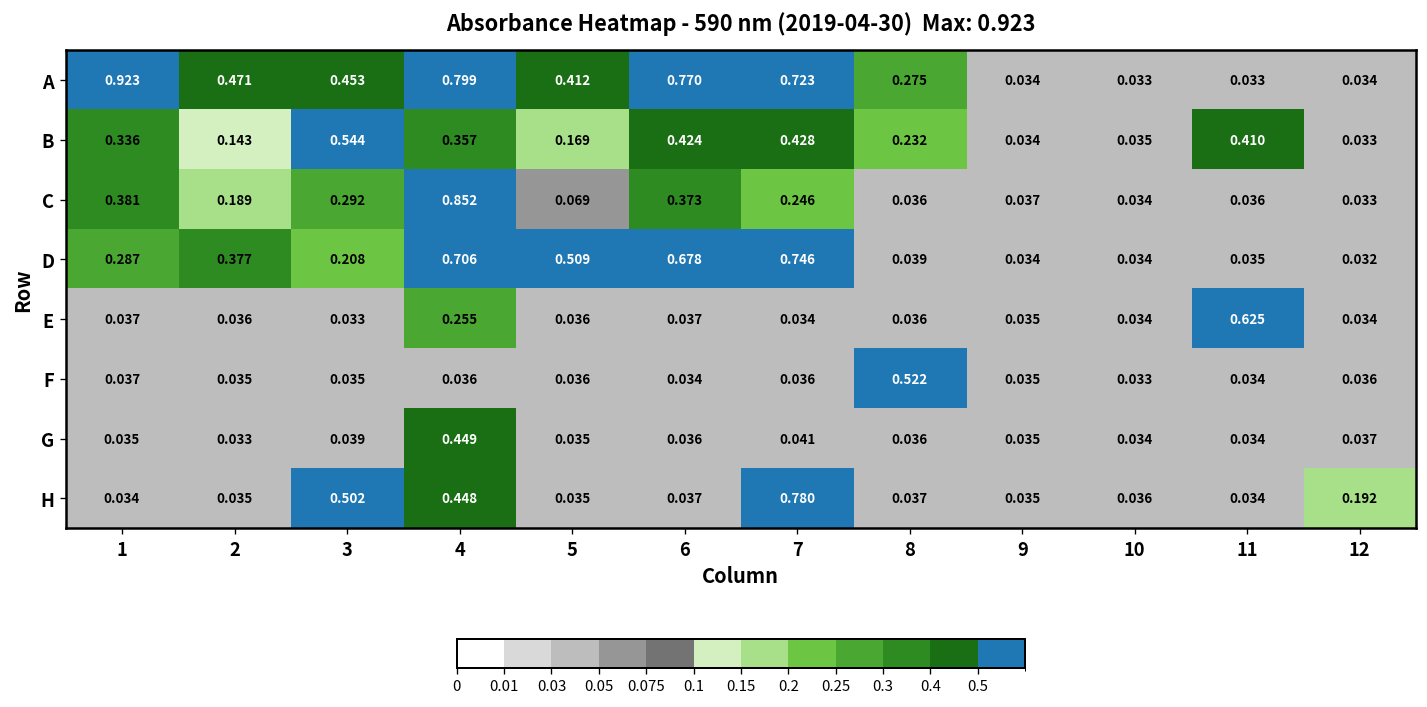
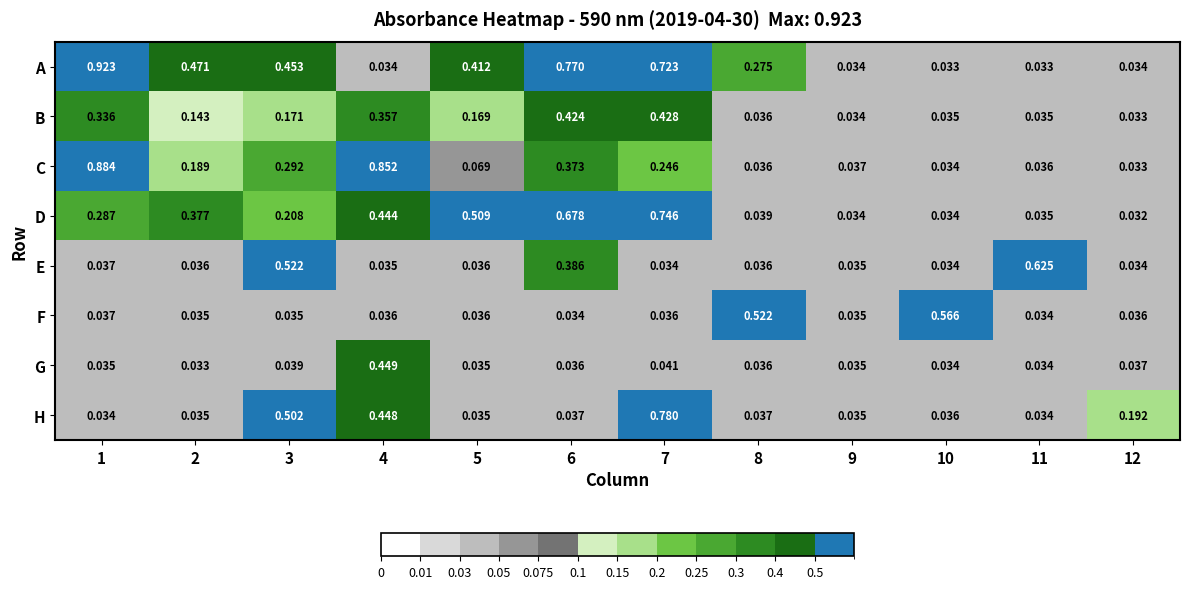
A, 4: 0.799 -> 0.034
B, 3: 0.544 -> 0.171
B, 8: 0.232 -> 0.036
B, 11: 0.410 -> 0.035
C, 1: 0.381 -> 0.884
D, 4: 0.706 -> 0.444
E, 3: 0.033 -> 0.522
E, 4: 0.255 -> 0.035
E, 6: 0.037 -> 0.386
F, 10: 0.033 -> 0.566
